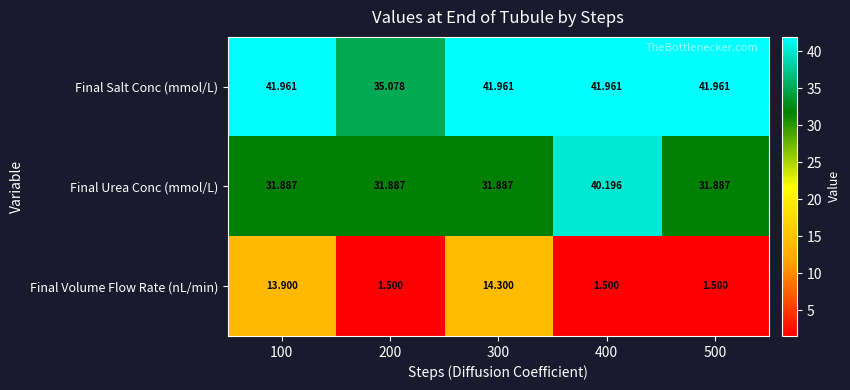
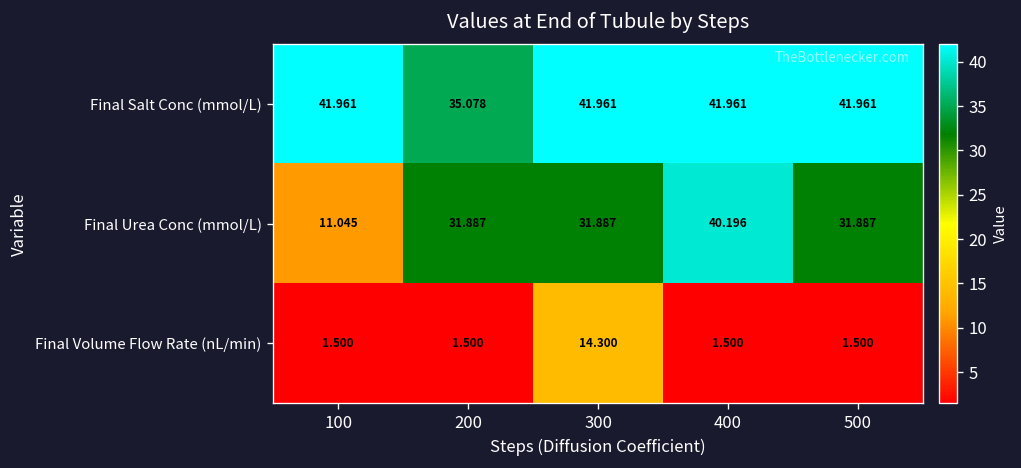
Final Urea Conc (mmol/L), 100: 31.887 -> 11.045
Final Volume Flow Rate (nL/min), 100: 13.900 -> 1.500
